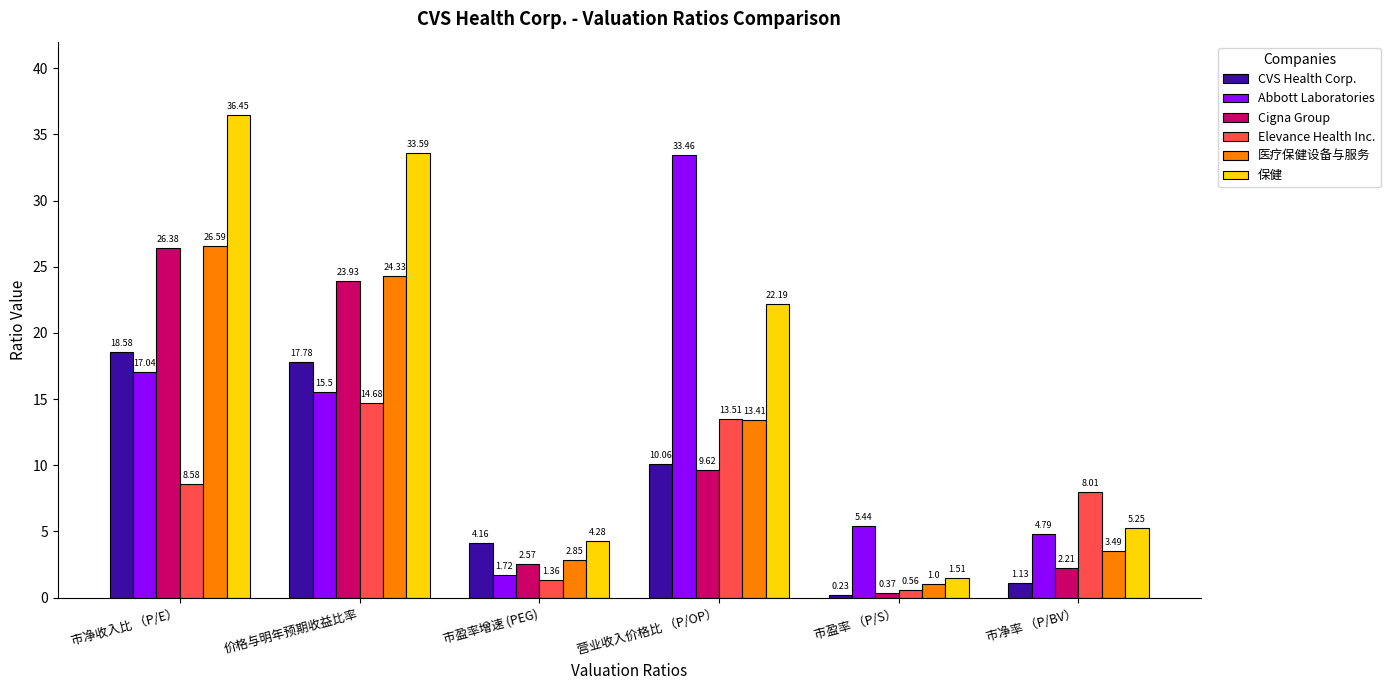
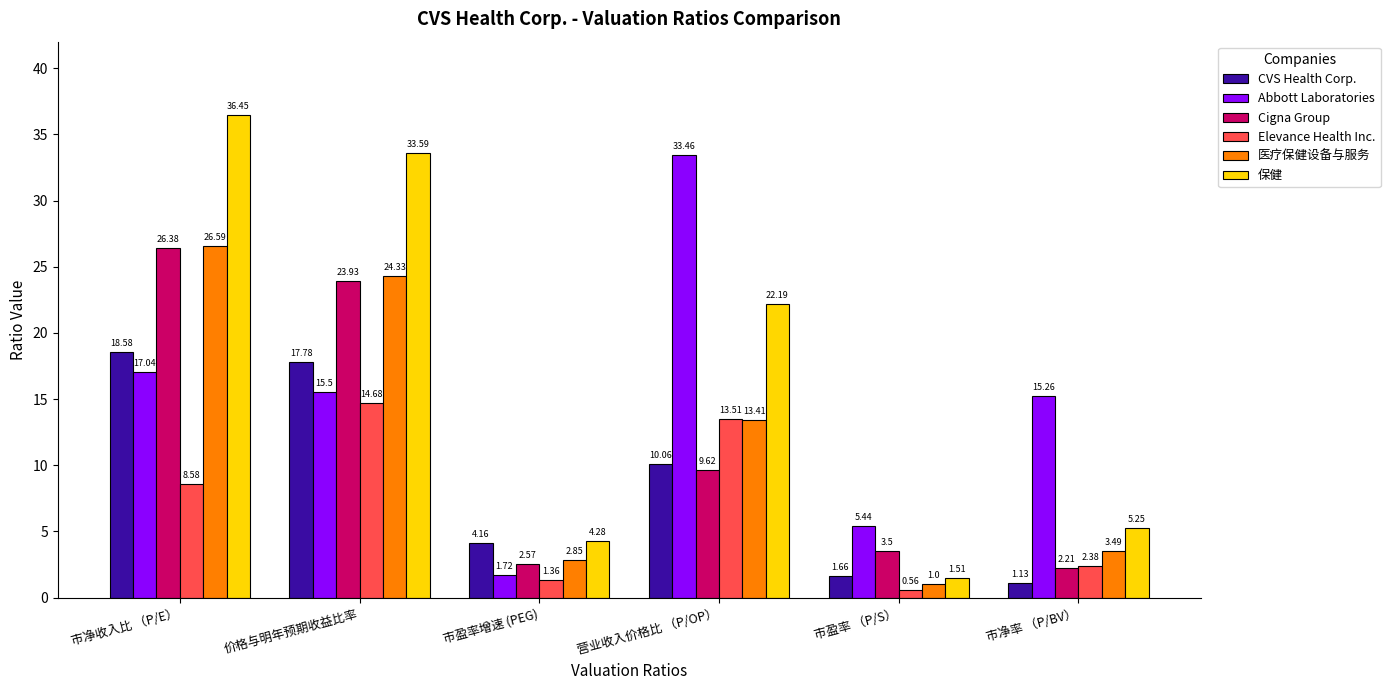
CVS Health Corp., 市盈率 （P/S）: 0.23 -> 1.66
Cigna Group, 市盈率 （P/S）: 0.37 -> 3.5
Abbott Laboratories, 市净率 （P/BV）: 4.79 -> 15.26
Elevance Health Inc., 市净率 （P/BV）: 8.01 -> 2.38
